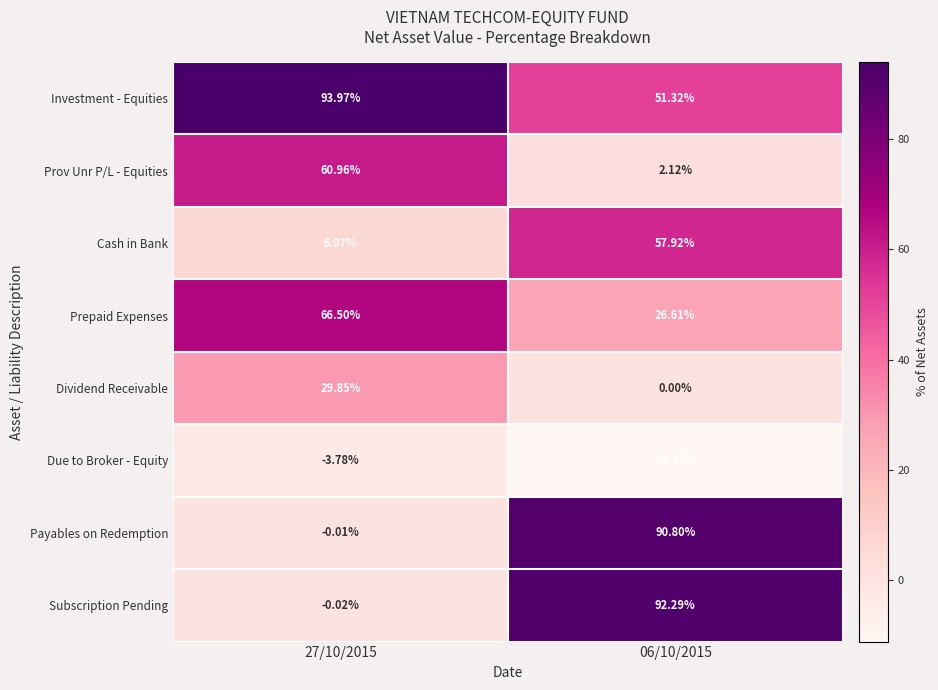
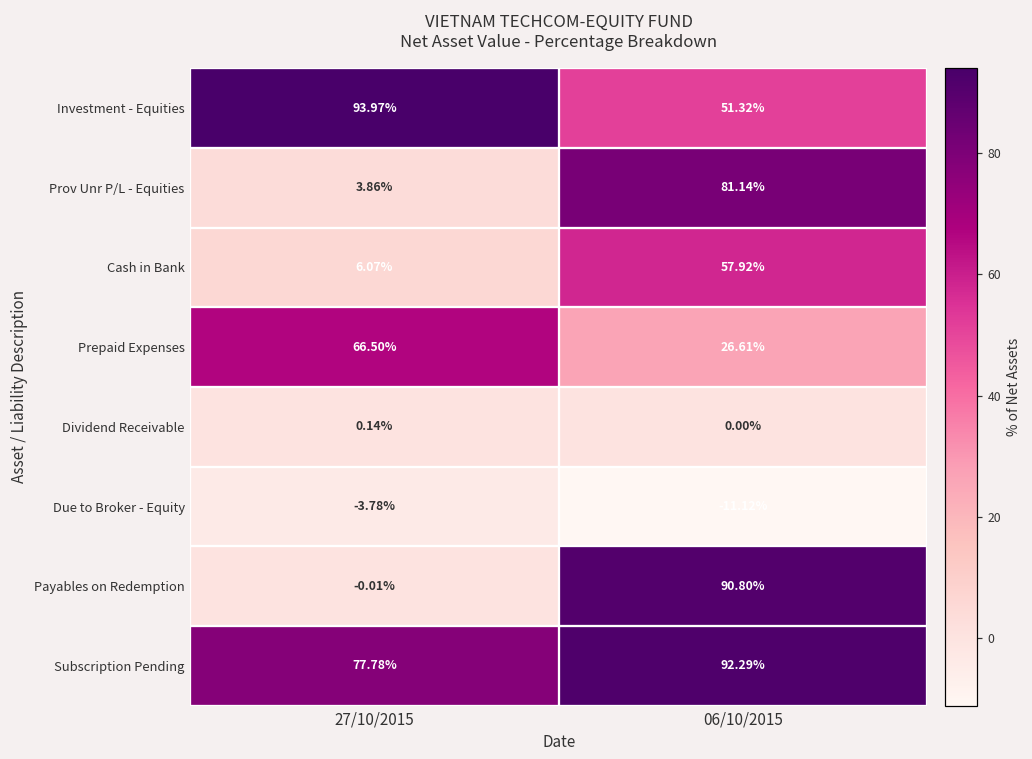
Prov Unr P/L - Equities, 27/10/2015: 60.96% -> 3.86%
Prov Unr P/L - Equities, 06/10/2015: 2.12% -> 81.14%
Dividend Receivable, 27/10/2015: 29.85% -> 0.14%
Subscription Pending, 27/10/2015: -0.02% -> 77.78%
